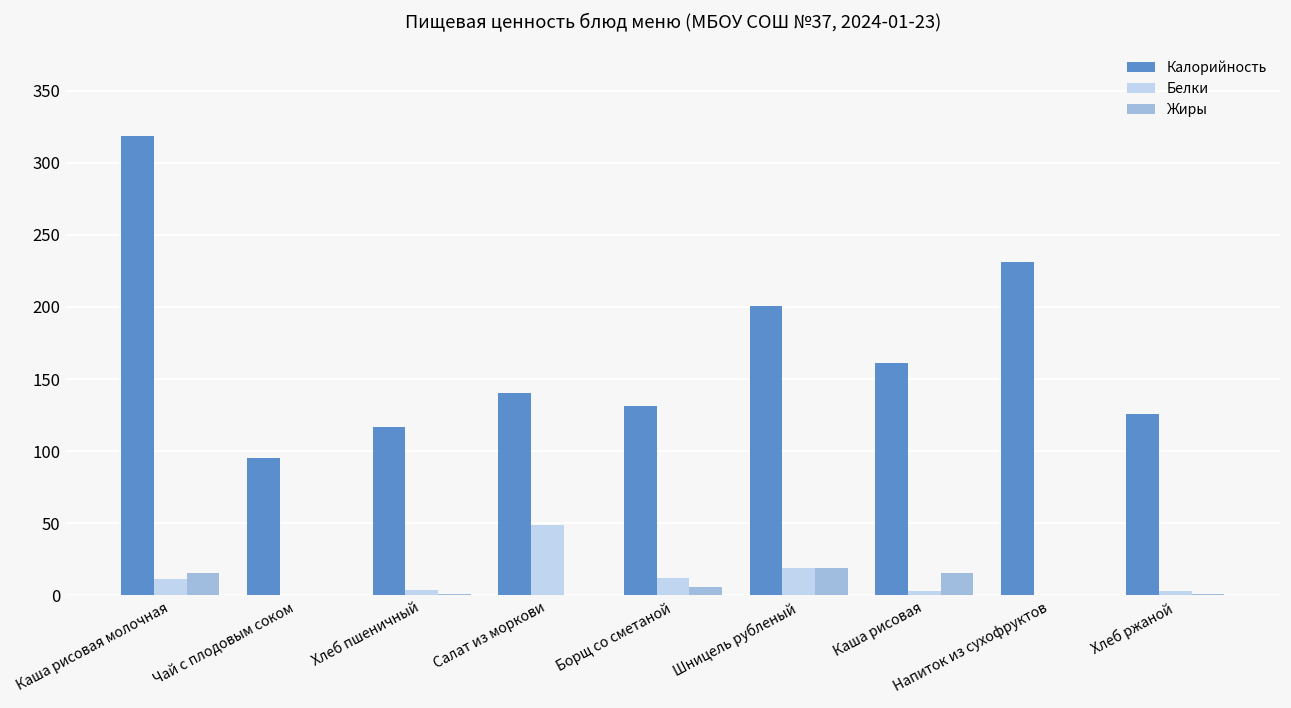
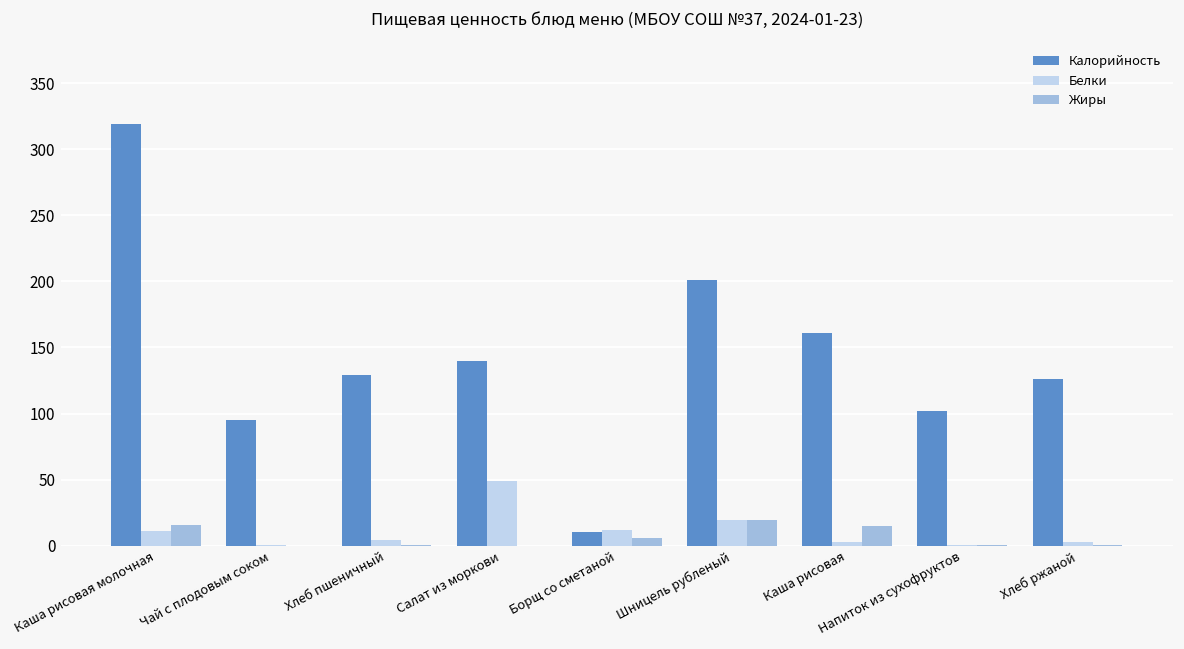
Калорийность, Хлеб пшеничный: 117 -> 129
Калорийность, Борщ со сметаной: 131 -> 10
Калорийность, Напиток из сухофруктов: 231 -> 102
